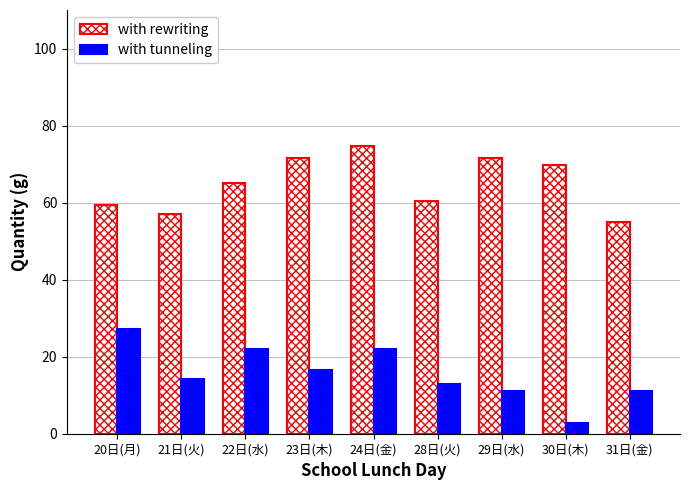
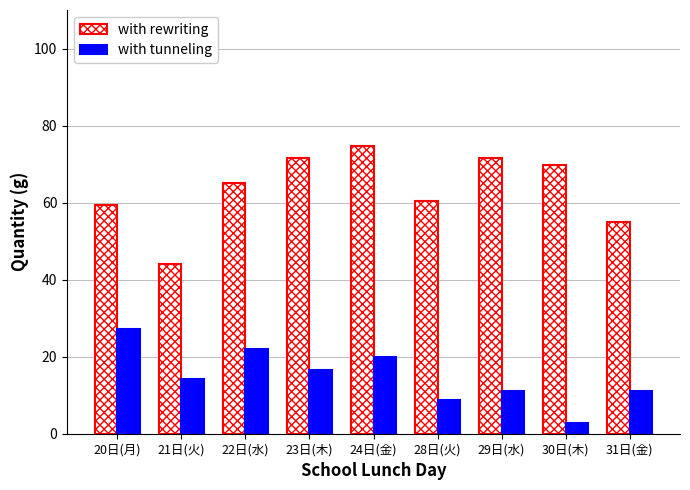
with rewriting, 21日(火): 57 -> 44
with tunneling, 24日(金): 22 -> 20
with tunneling, 28日(火): 13 -> 9
